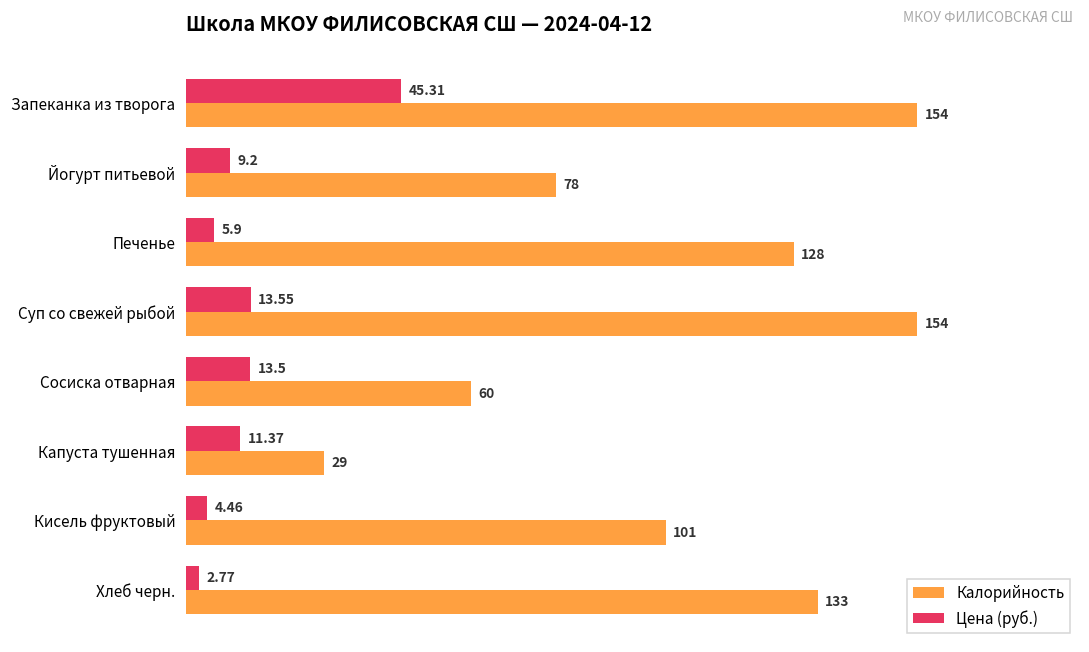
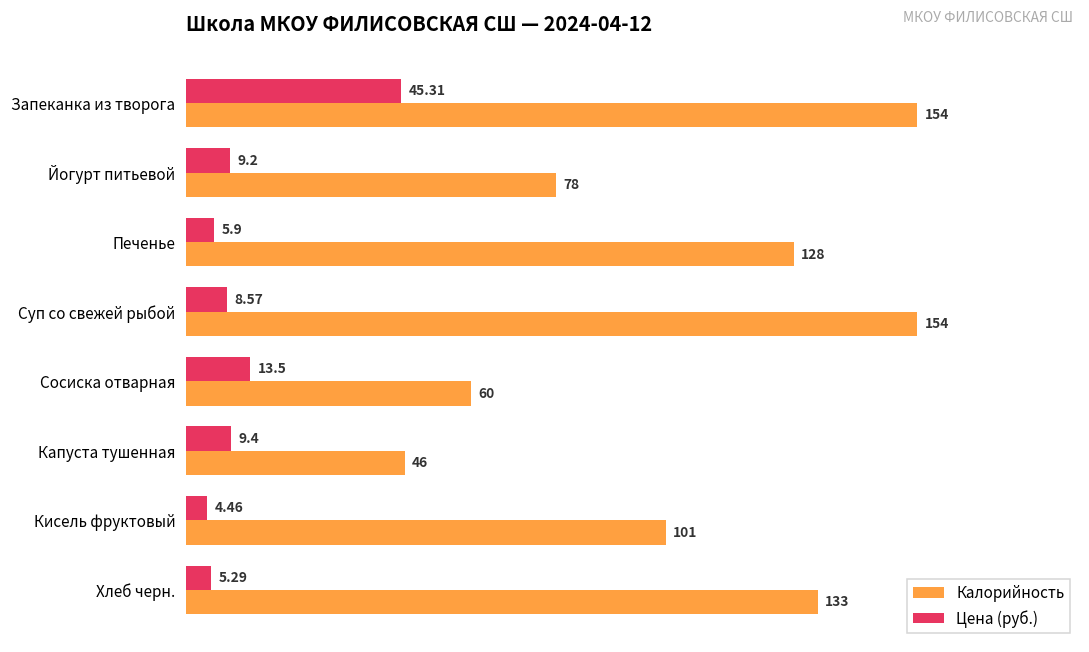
Цена (руб.), Суп со свежей рыбой: 13.55 -> 8.57
Цена (руб.), Капуста тушенная: 11.37 -> 9.4
Калорийность, Капуста тушенная: 29 -> 46
Цена (руб.), Хлеб черн.: 2.77 -> 5.29
